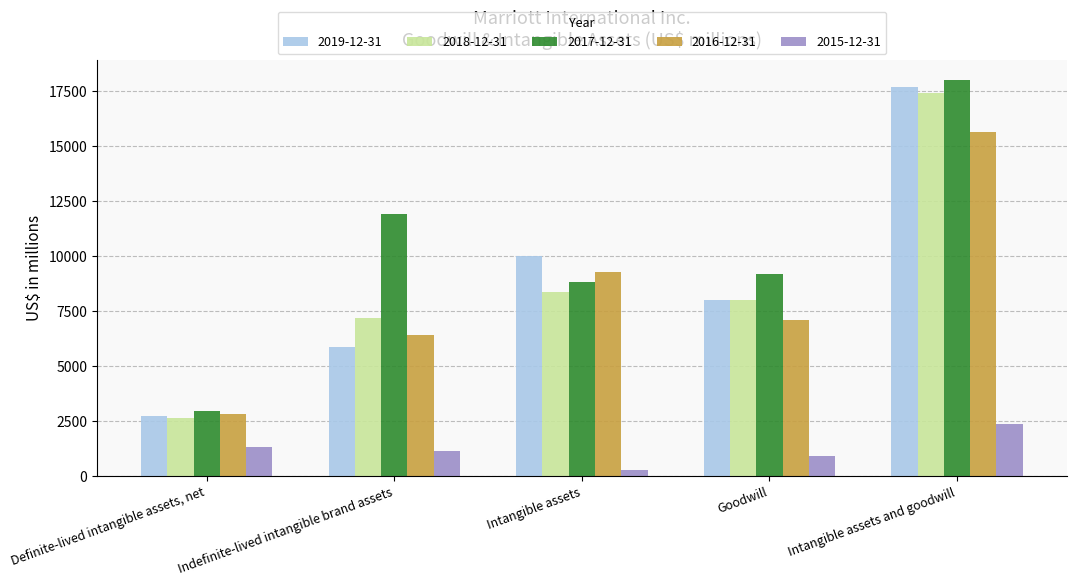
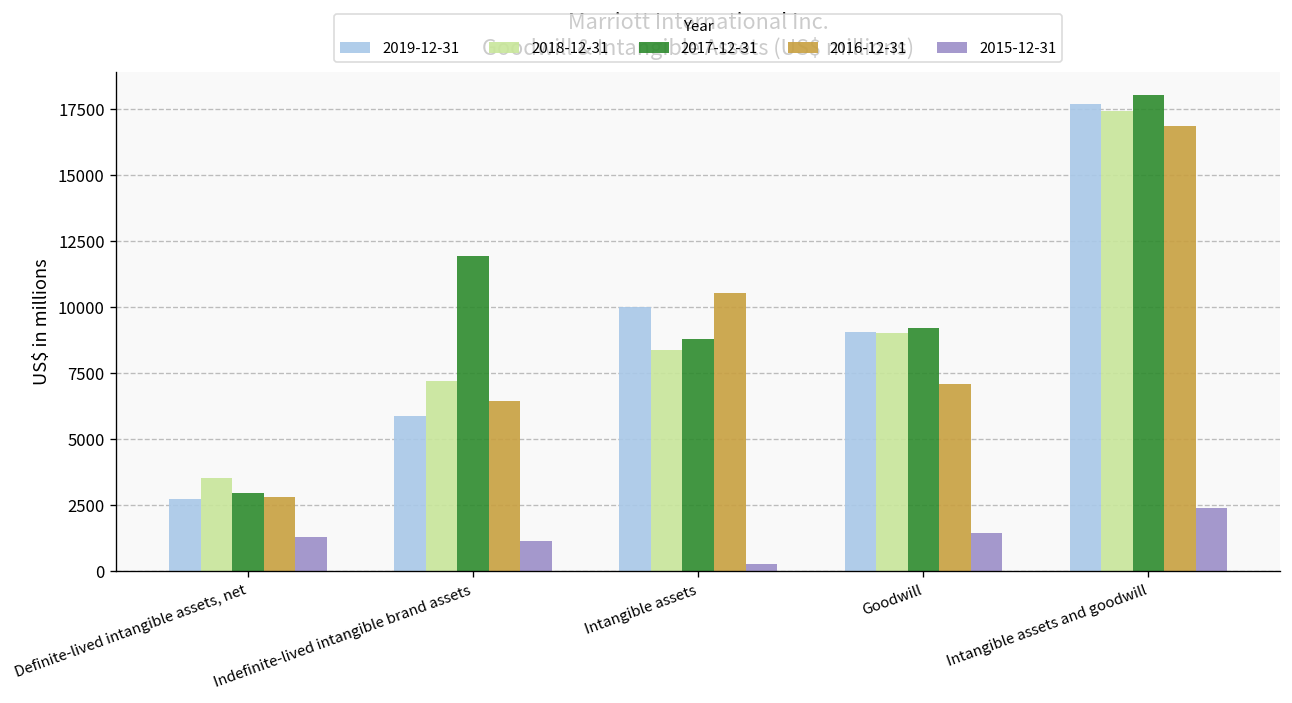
2018-12-31, Definite-lived intangible assets, net: 2700 -> 3500
2016-12-31, Intangible assets: 9300 -> 10500
2019-12-31, Goodwill: 8000 -> 9000
2018-12-31, Goodwill: 8000 -> 9000
2015-12-31, Goodwill: 900 -> 1400
2016-12-31, Intangible assets and goodwill: 15700 -> 16900
